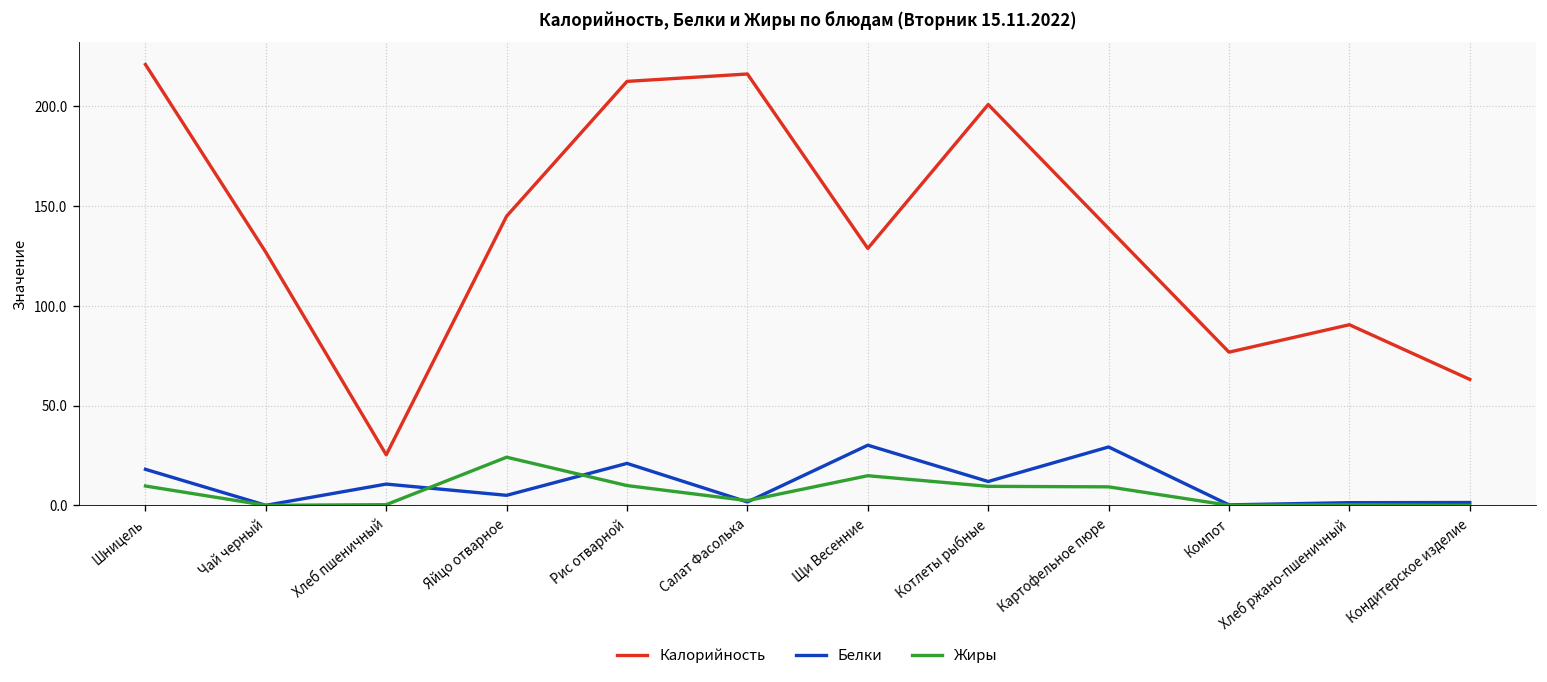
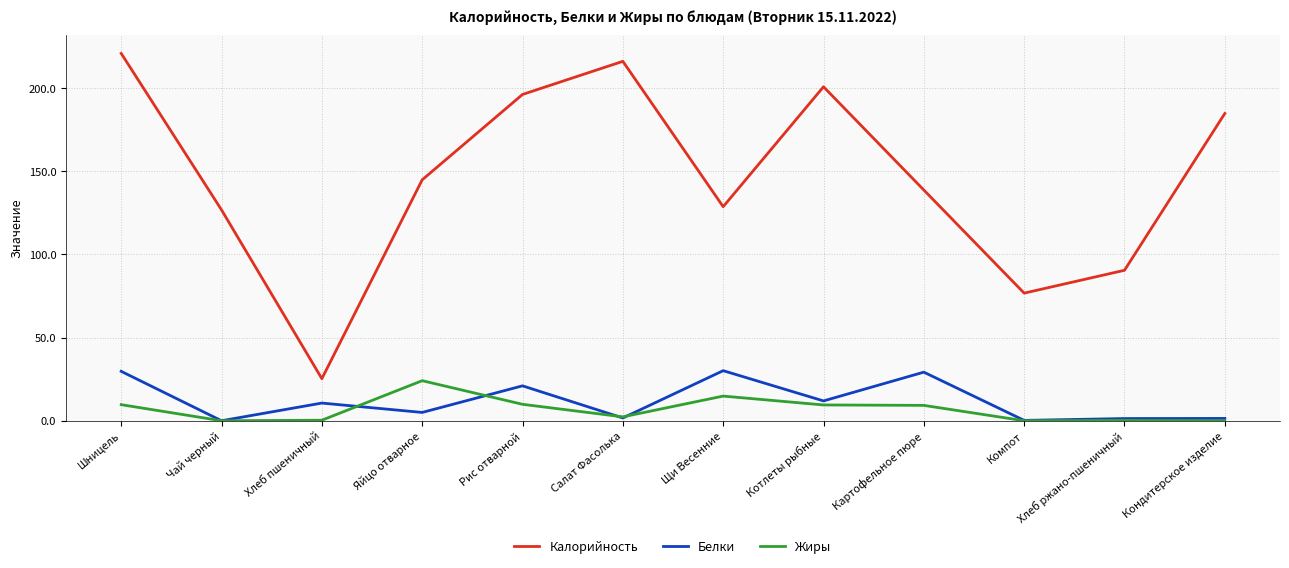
Белки, Шницель: 18 -> 30
Калорийность, Рис отварной: 212 -> 196
Калорийность, Кондитерское изделие: 63 -> 185
